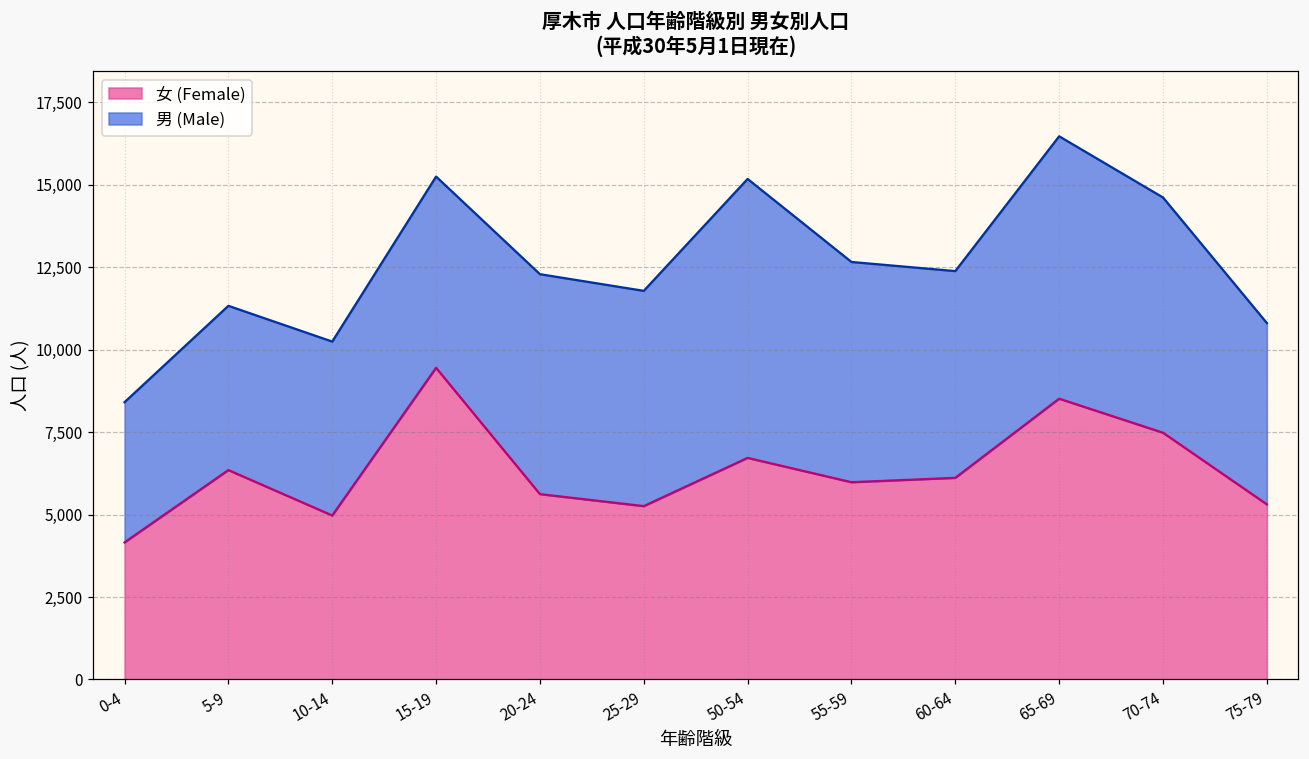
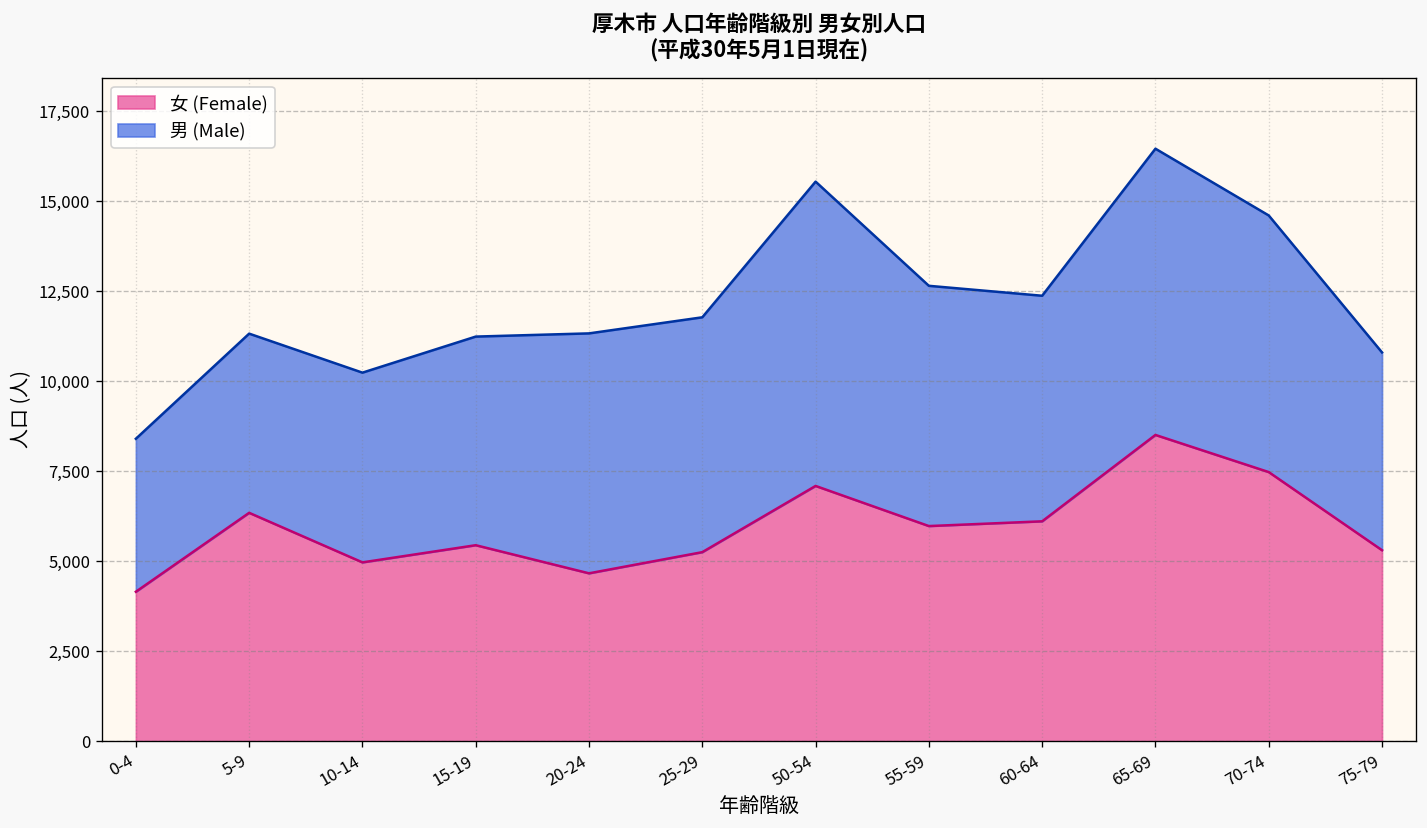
女 (Female), 15-19: 9,400 -> 5,400
女 (Female), 20-24: 5,600 -> 4,700
女 (Female), 50-54: 6,700 -> 7,100
